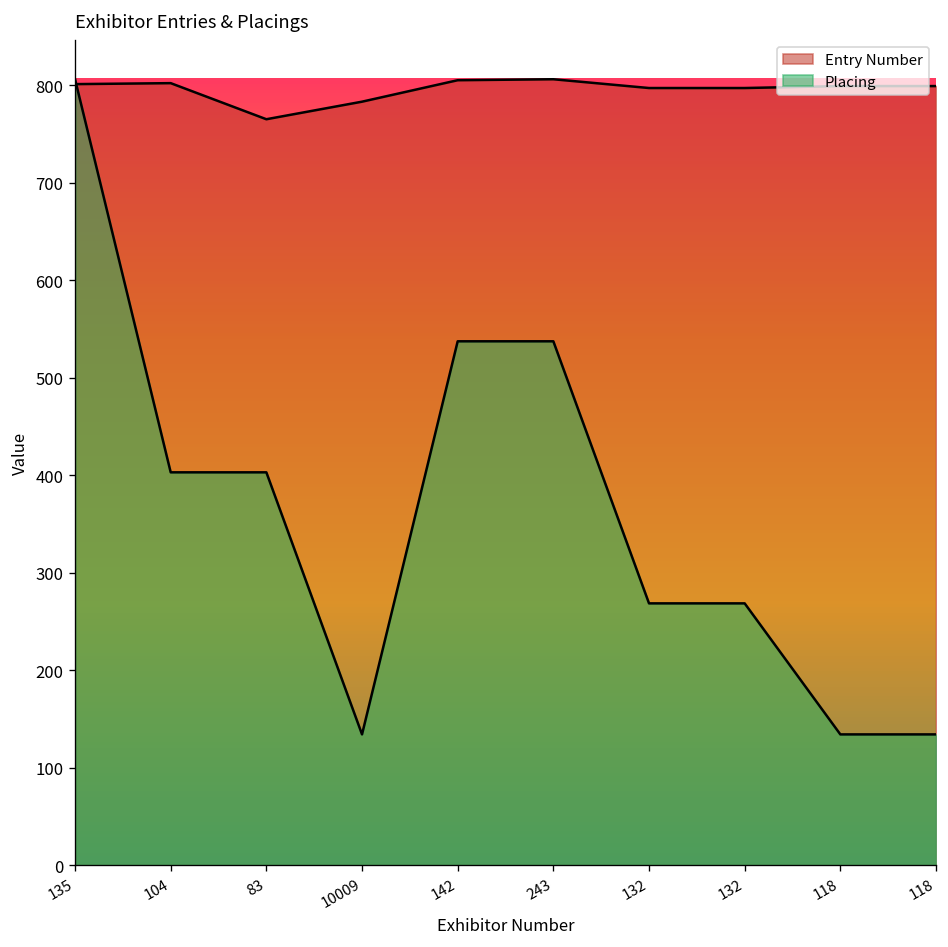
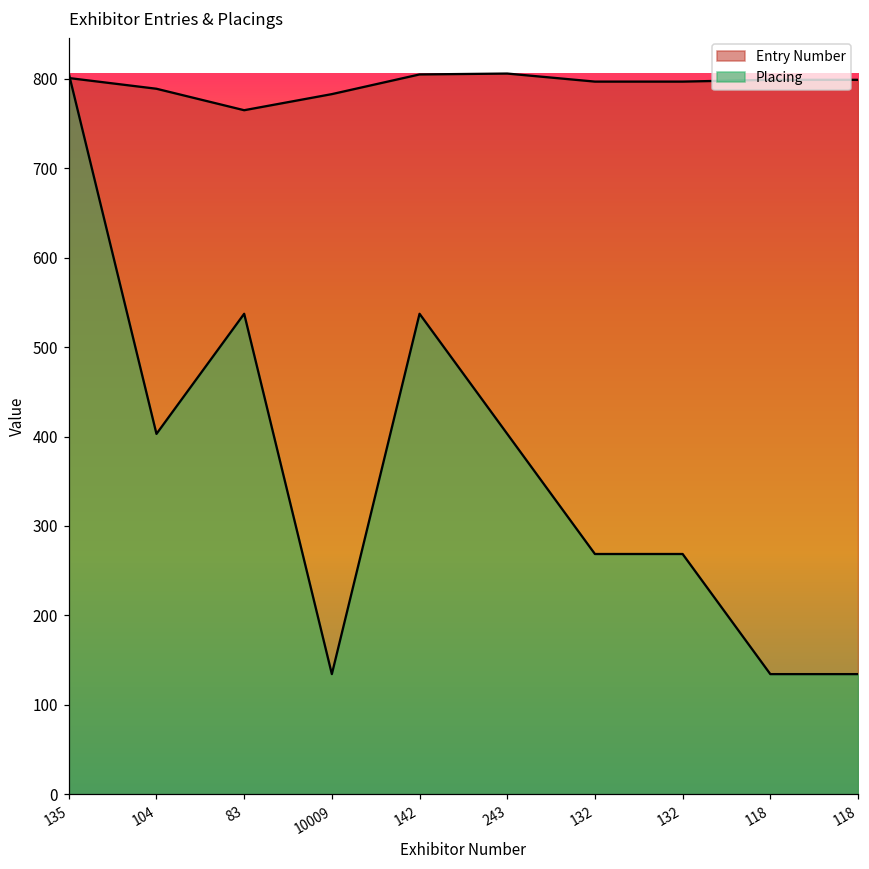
Entry Number, 104: 800 -> 790
Placing, 83: 400 -> 540
Placing, 243: 540 -> 400
